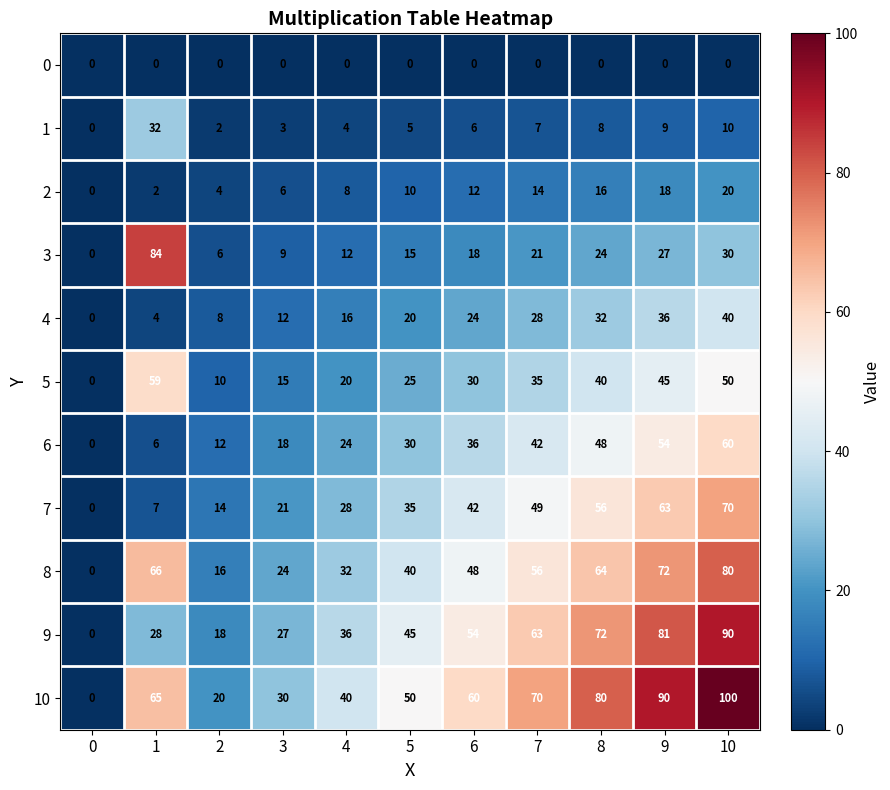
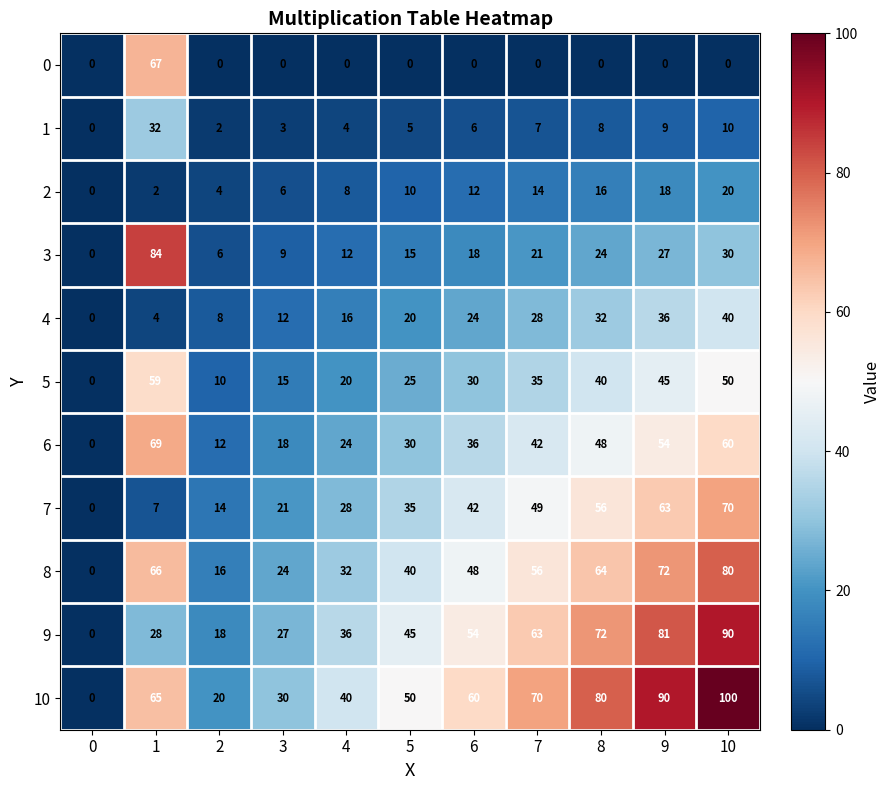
0, 1: 0 -> 67
6, 1: 6 -> 69
